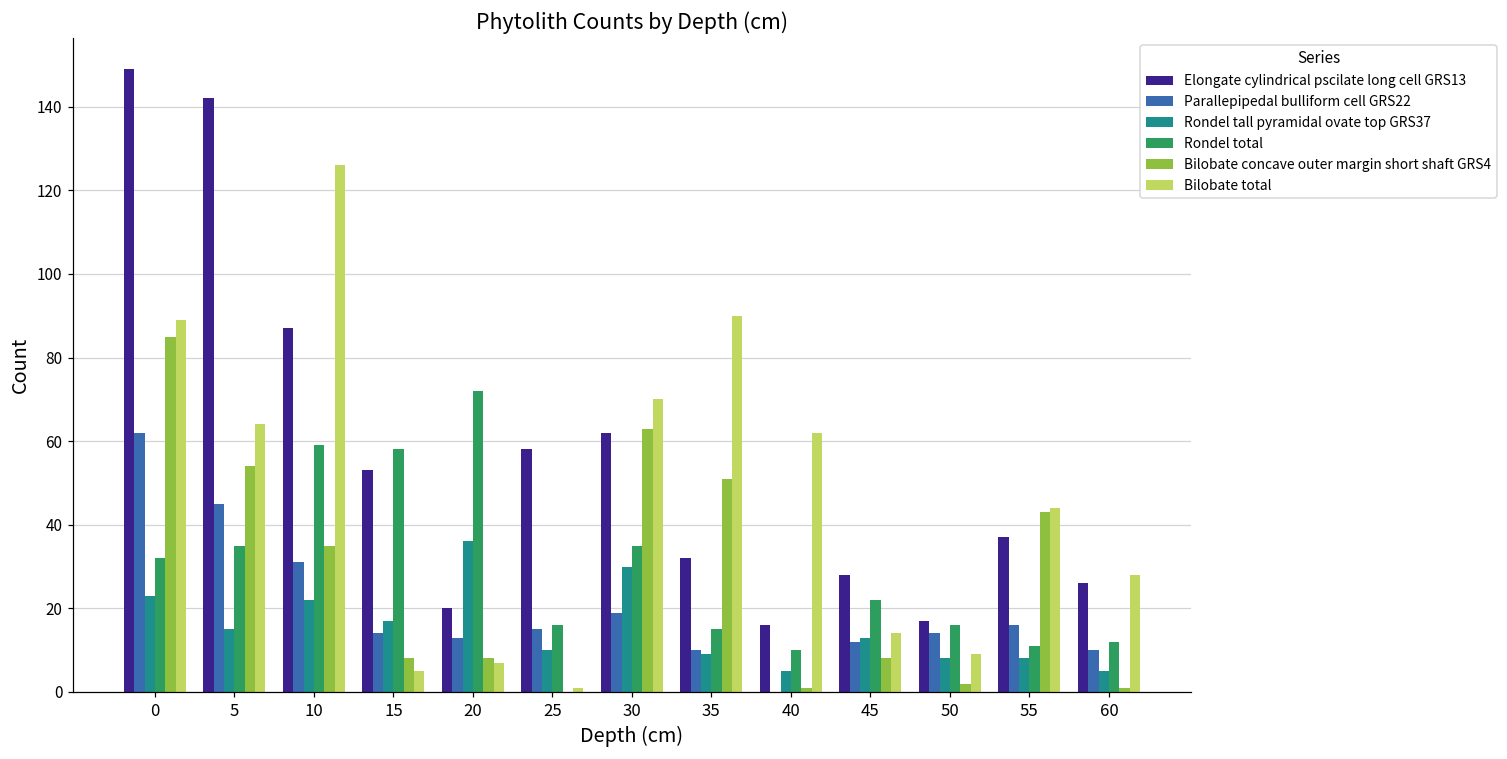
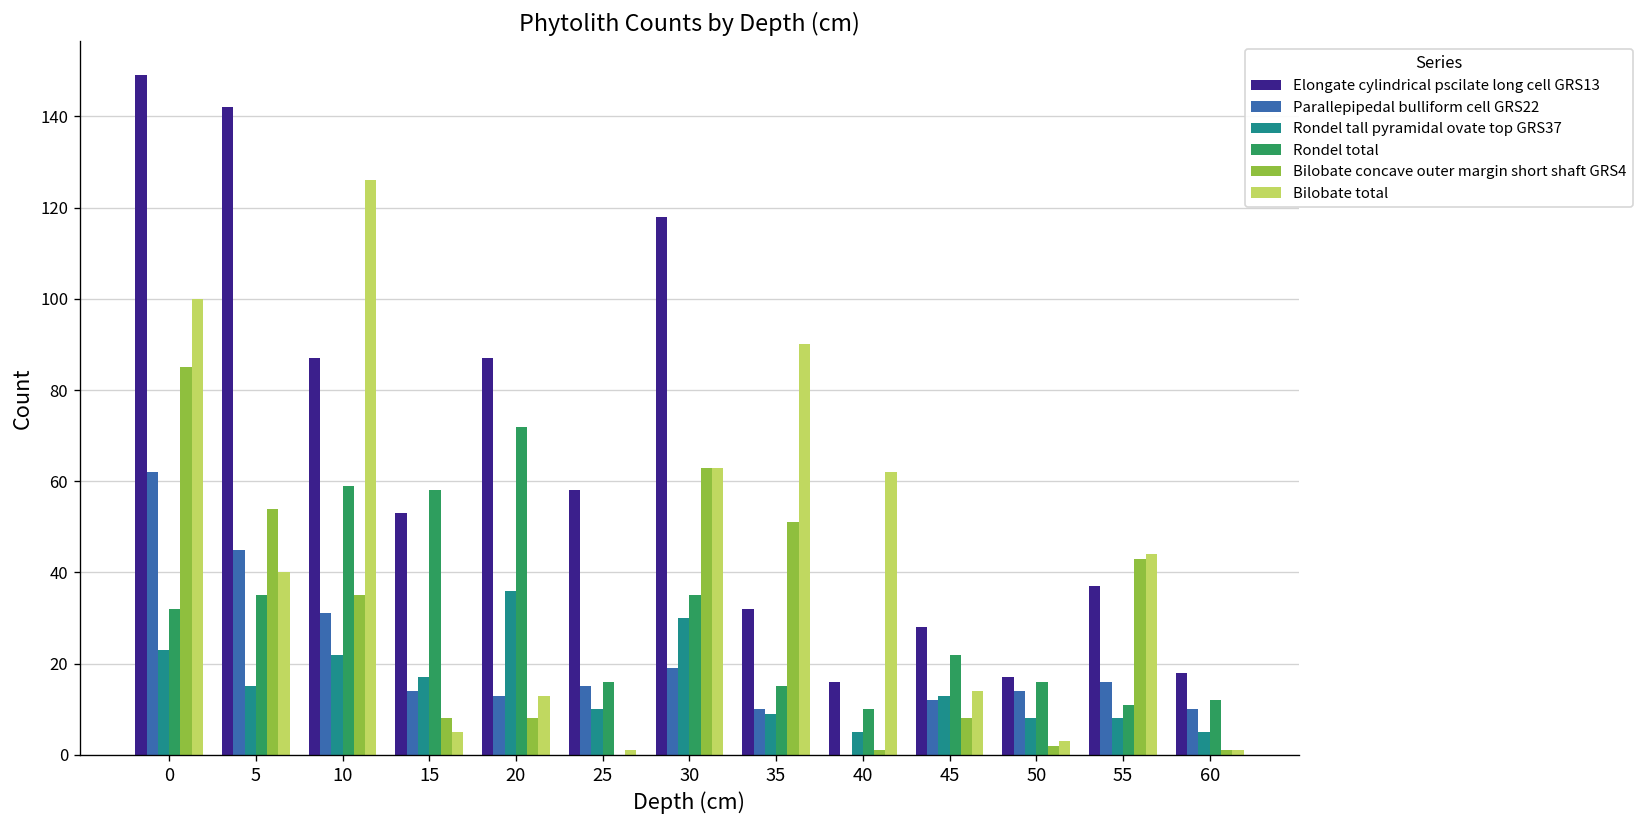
Bilobate total, 0: 89 -> 100
Bilobate total, 5: 64 -> 40
Elongate cylindrical pscilate long cell GRS13, 20: 20 -> 87
Bilobate total, 20: 7 -> 13
Elongate cylindrical pscilate long cell GRS13, 30: 62 -> 118
Bilobate total, 30: 70 -> 63
Bilobate total, 50: 9 -> 3
Elongate cylindrical pscilate long cell GRS13, 60: 26 -> 18
Bilobate total, 60: 28 -> 1
